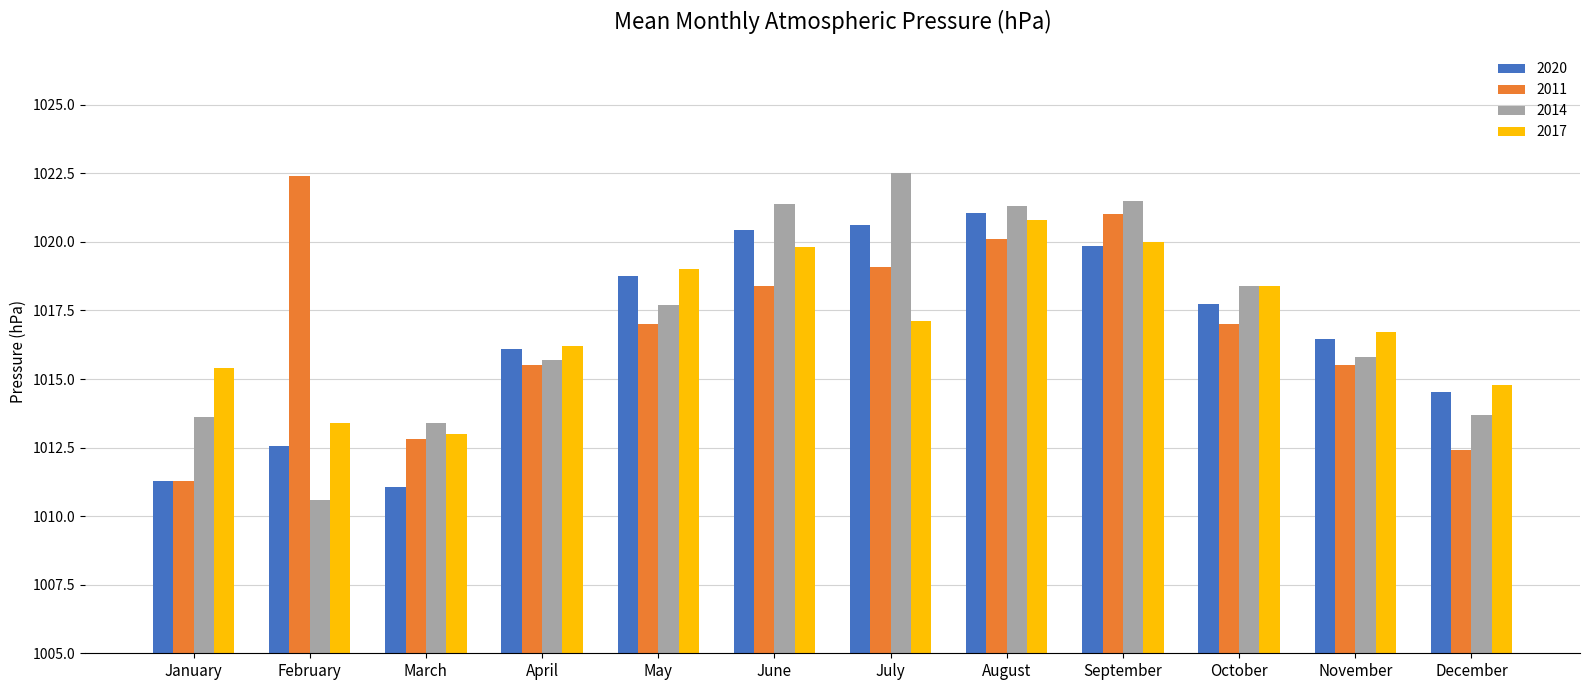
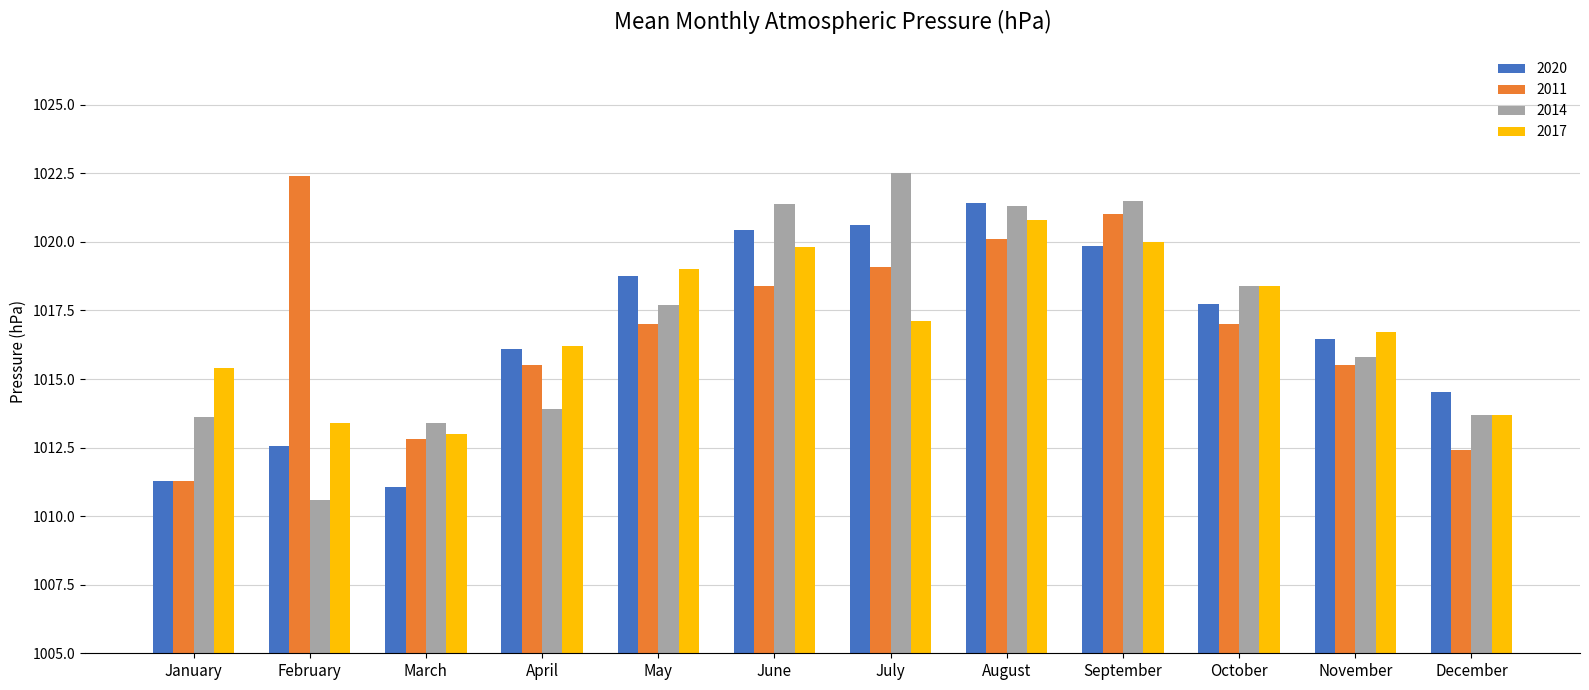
2014, April: 1015.7 -> 1013.9
2020, August: 1021.1 -> 1021.4
2017, December: 1014.8 -> 1013.7
